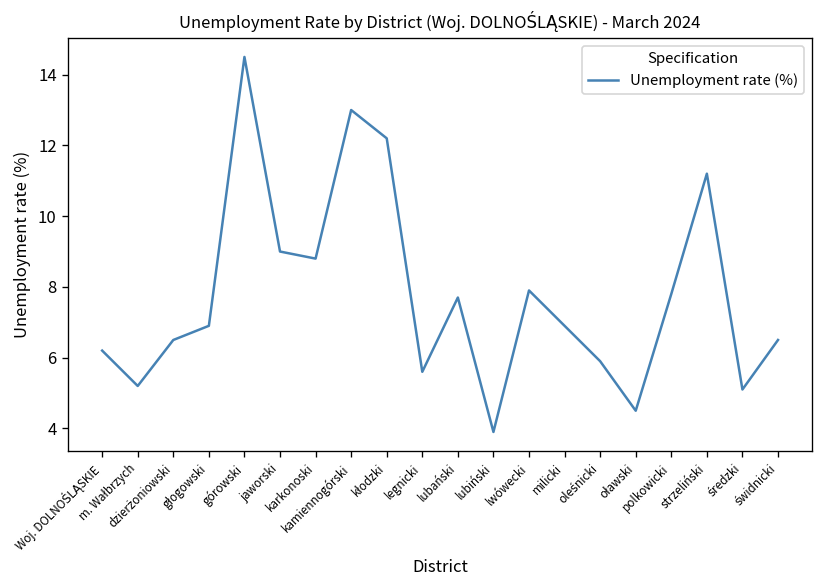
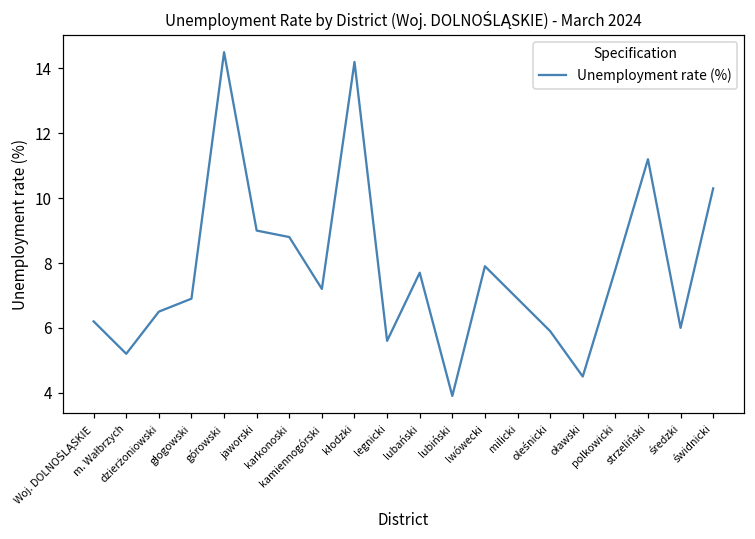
kamiennogórski: 13.0 -> 7.2
kłodzki: 12.2 -> 14.2
średzki: 5.1 -> 6.0
świdnicki: 6.5 -> 10.3
